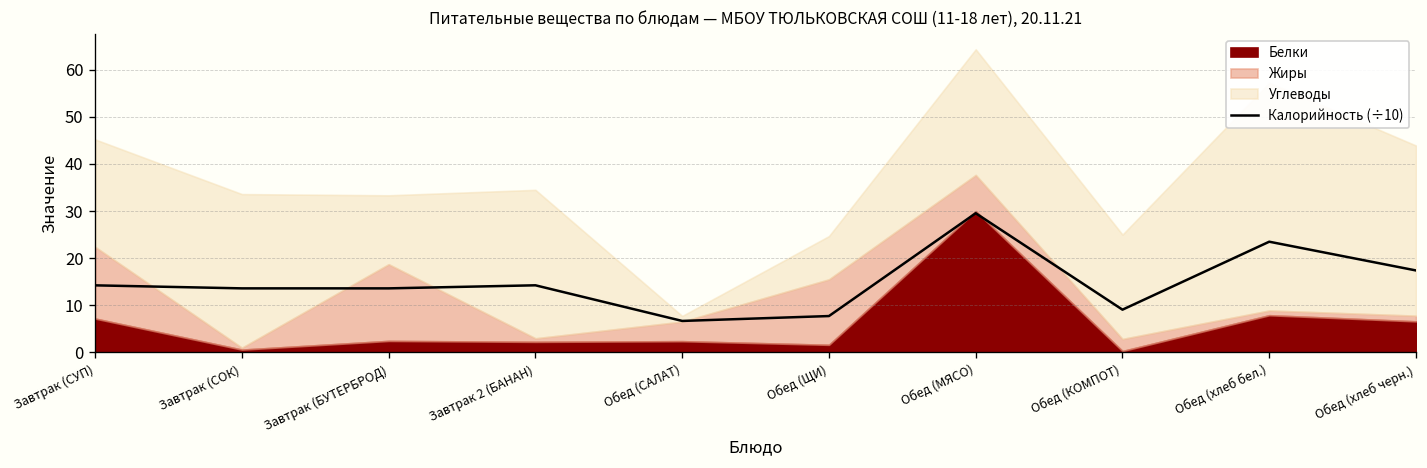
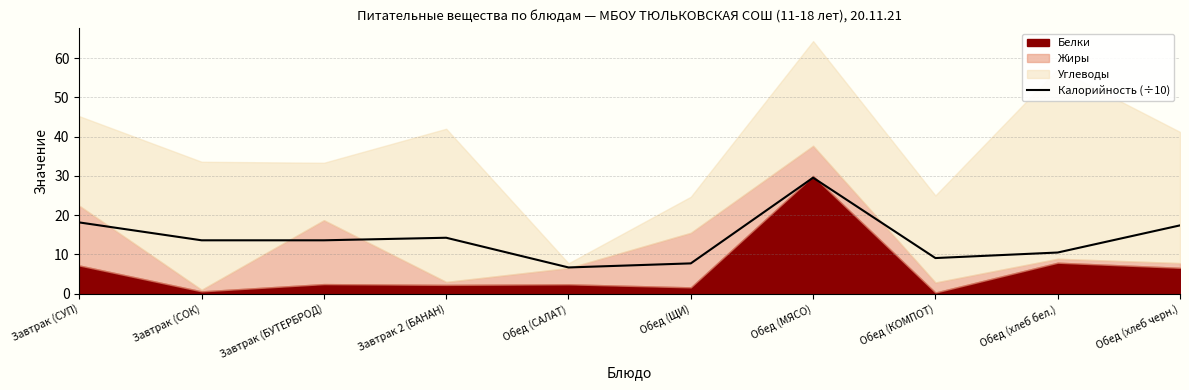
Калорийность (÷10), Завтрак (СУП): 14 -> 18
Углеводы, Завтрак 2 (БАНАН): 32 -> 39
Калорийность (÷10), Обед (хлеб бел.): 24 -> 10
Углеводы, Обед (хлеб черн.): 36 -> 33
